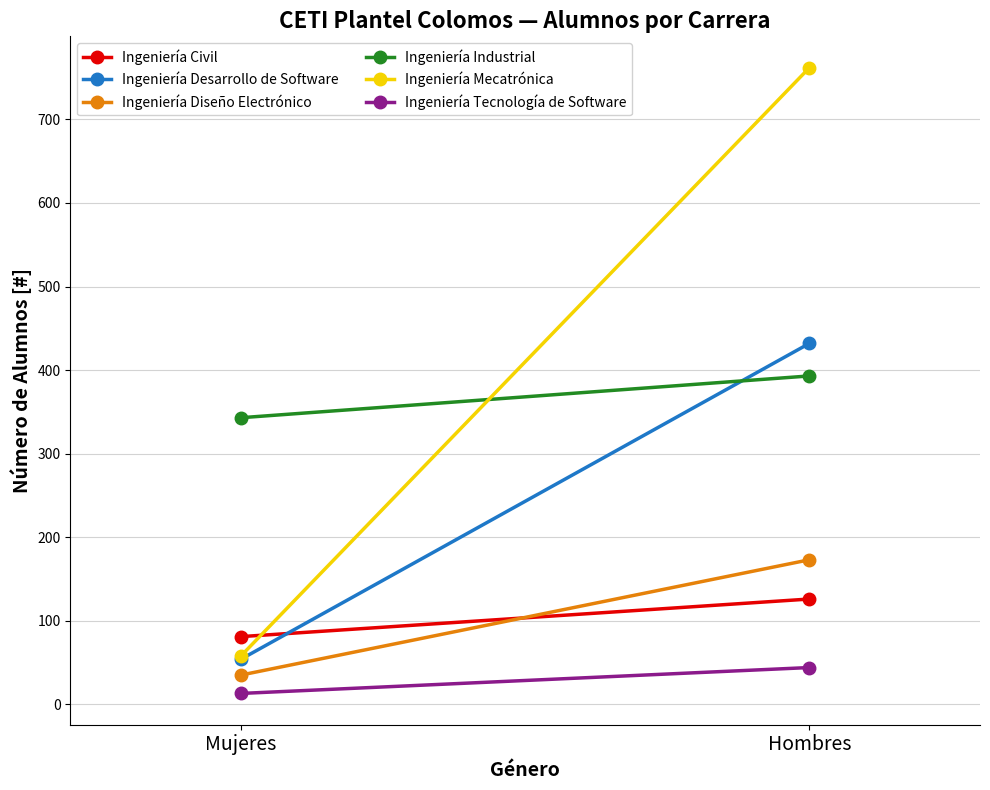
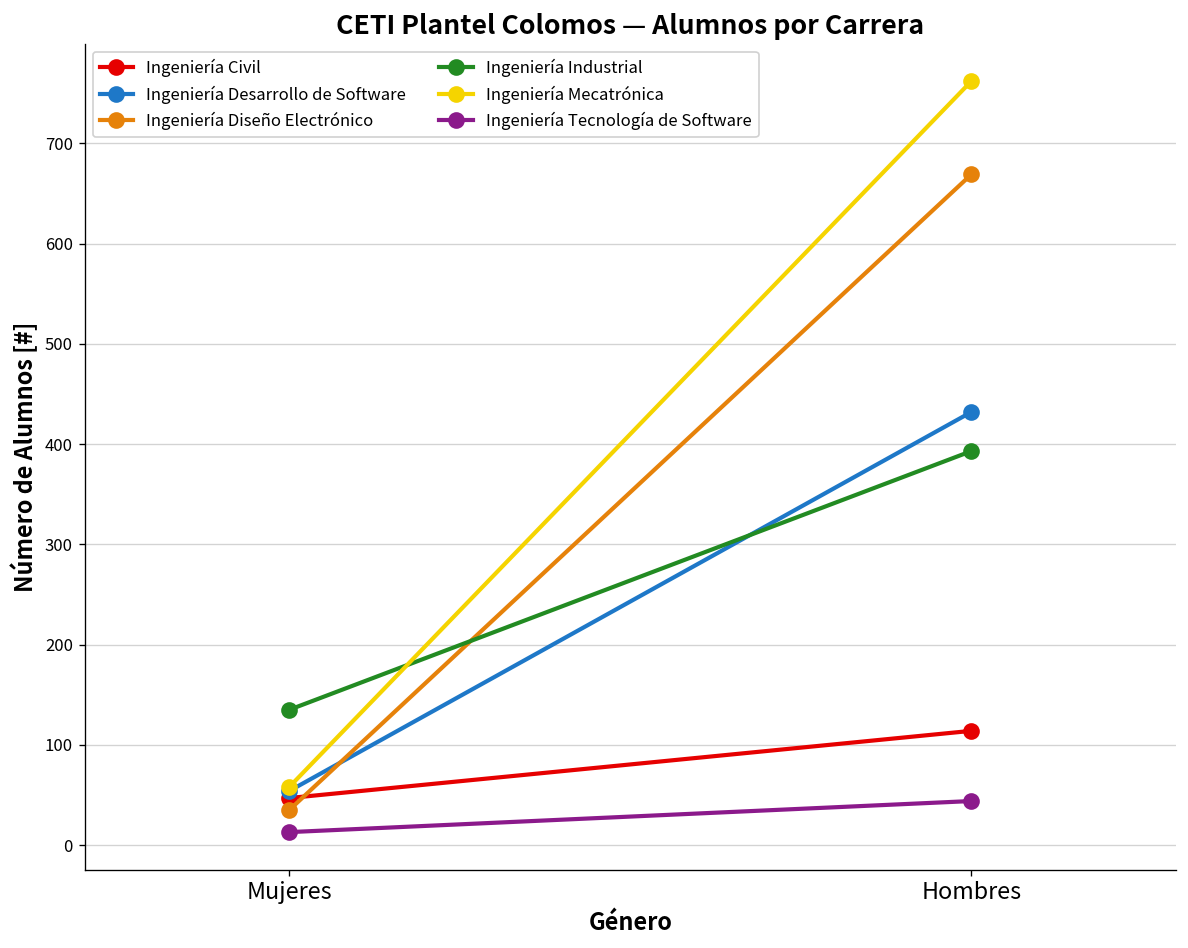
Ingeniería Civil, Mujeres: 80 -> 50
Ingeniería Industrial, Mujeres: 340 -> 140
Ingeniería Civil, Hombres: 130 -> 110
Ingeniería Diseño Electrónico, Hombres: 170 -> 670
